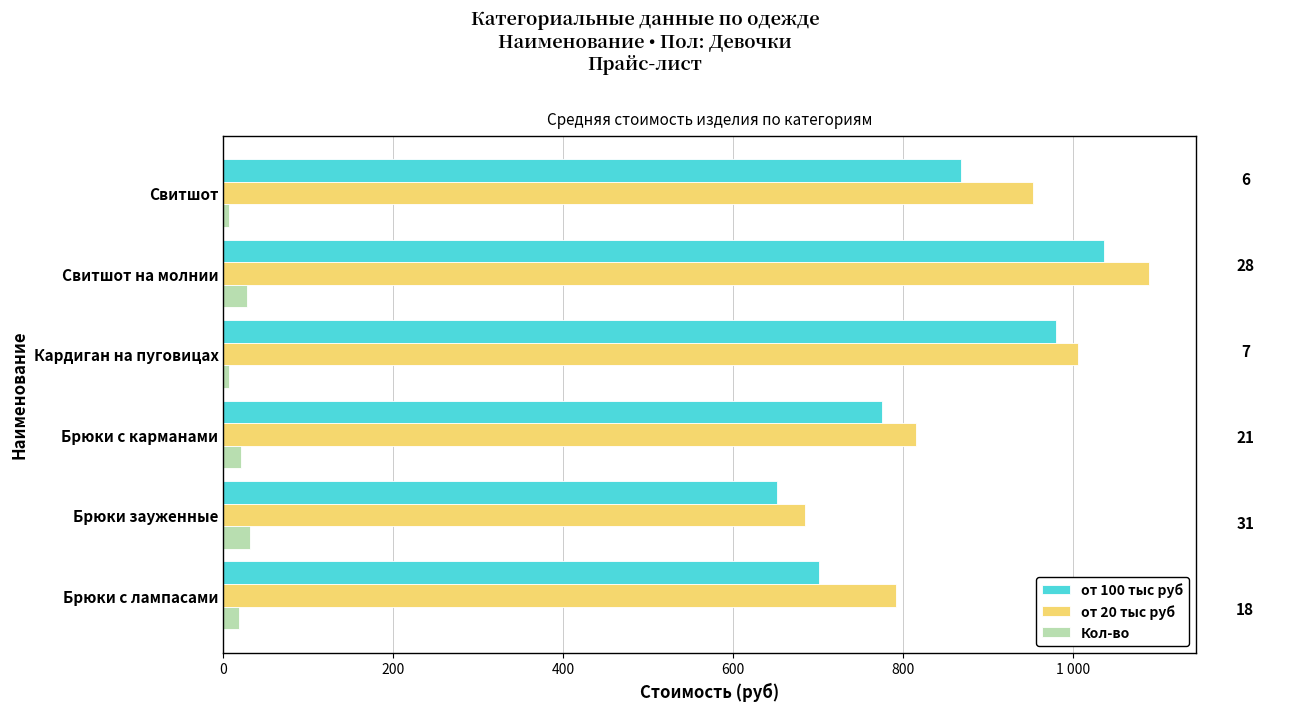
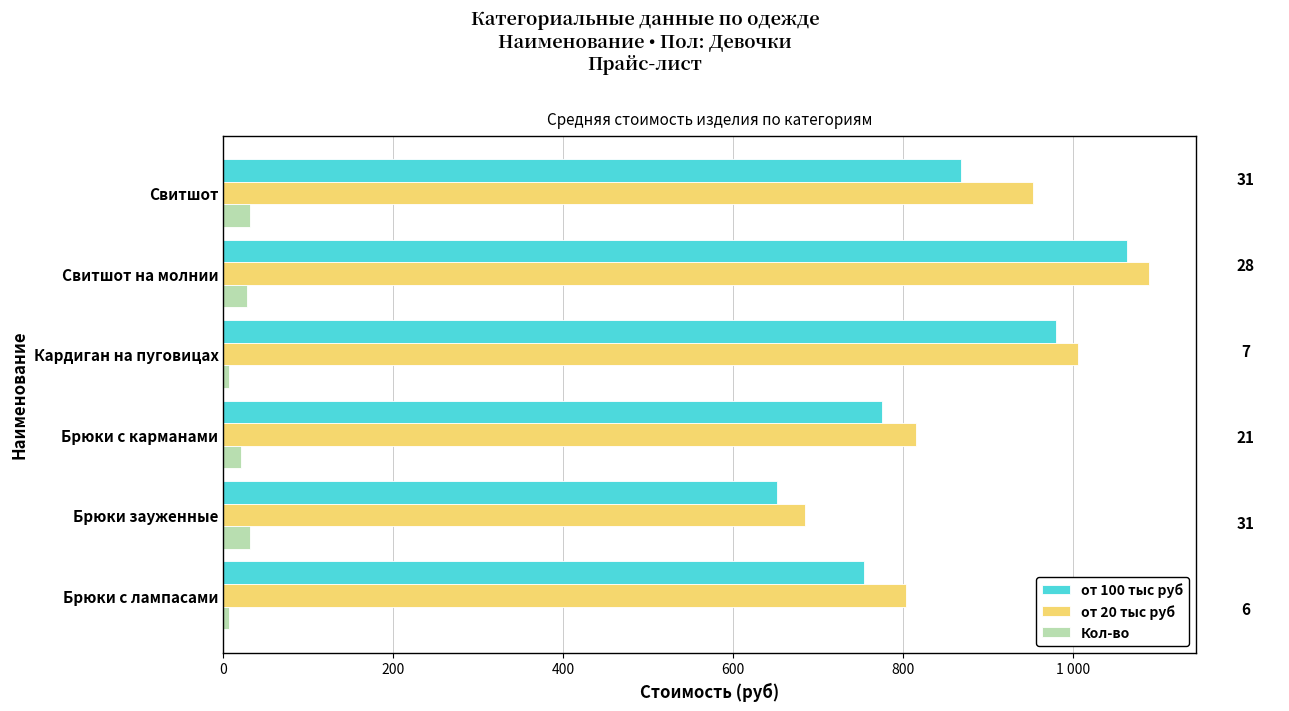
Кол-во, Свитшот: 6 -> 31
от 100 тыс руб, Свитшот на молнии: 1040 -> 1060
от 100 тыс руб, Брюки с лампасами: 700 -> 750
от 20 тыс руб, Брюки с лампасами: 790 -> 800
Кол-во, Брюки с лампасами: 18 -> 6
